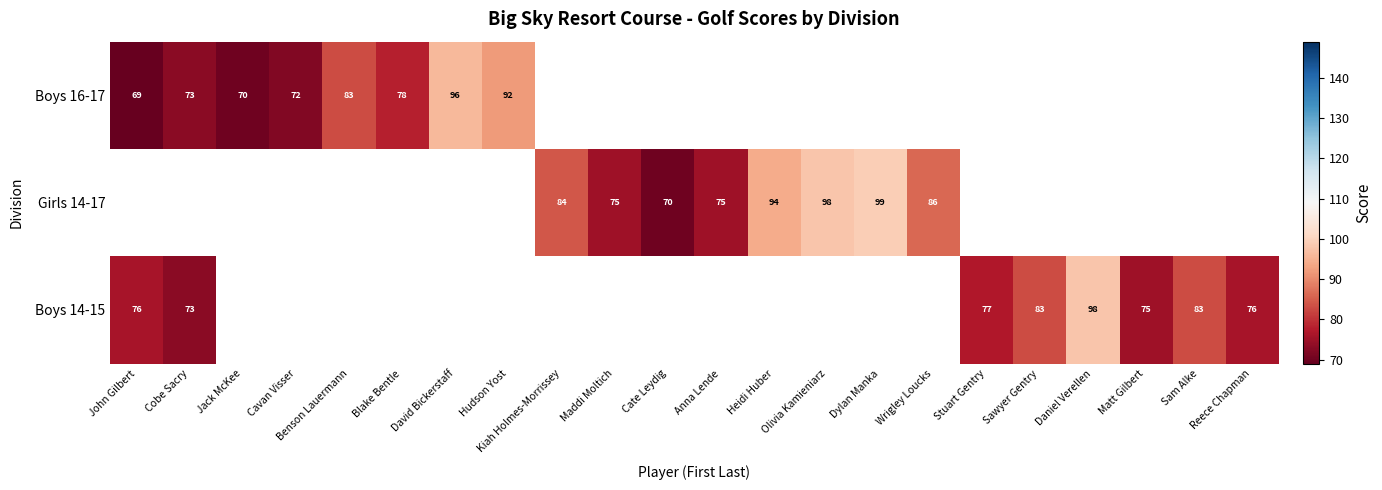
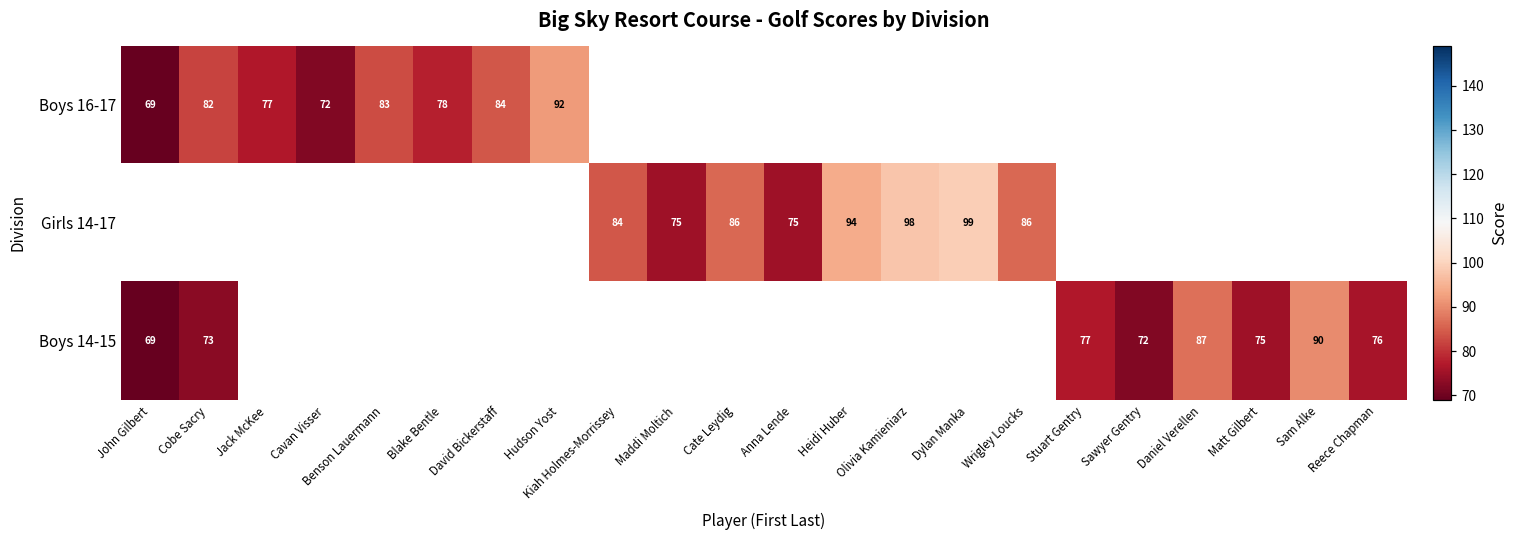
Boys 16-17, Cobe Sacry: 73 -> 82
Boys 16-17, Jack McKee: 70 -> 77
Boys 16-17, David Bickerstaff: 96 -> 84
Girls 14-17, Cate Leydig: 70 -> 86
Boys 14-15, John Gilbert: 76 -> 69
Boys 14-15, Sawyer Gentry: 83 -> 72
Boys 14-15, Daniel Verellen: 98 -> 87
Boys 14-15, Sam Alke: 83 -> 90
